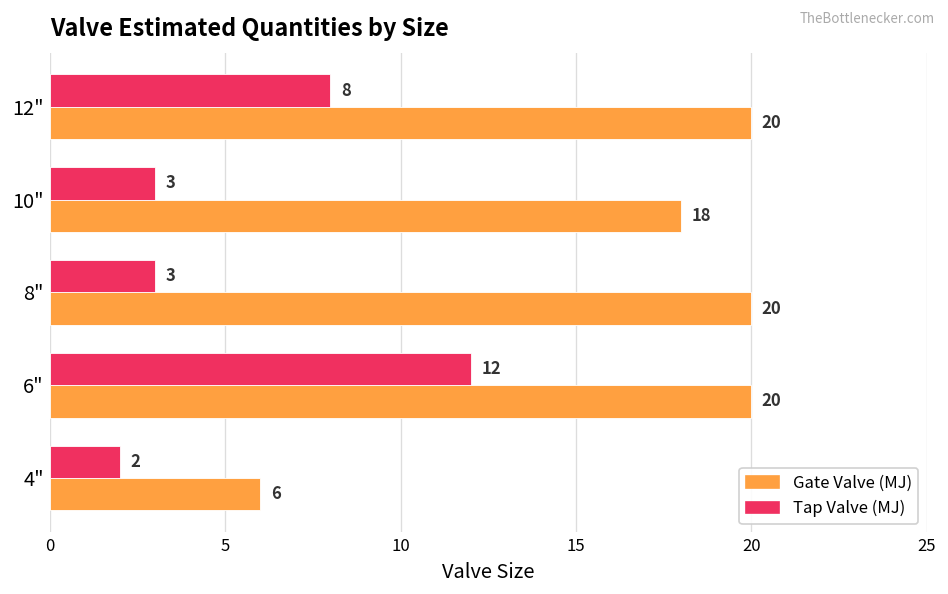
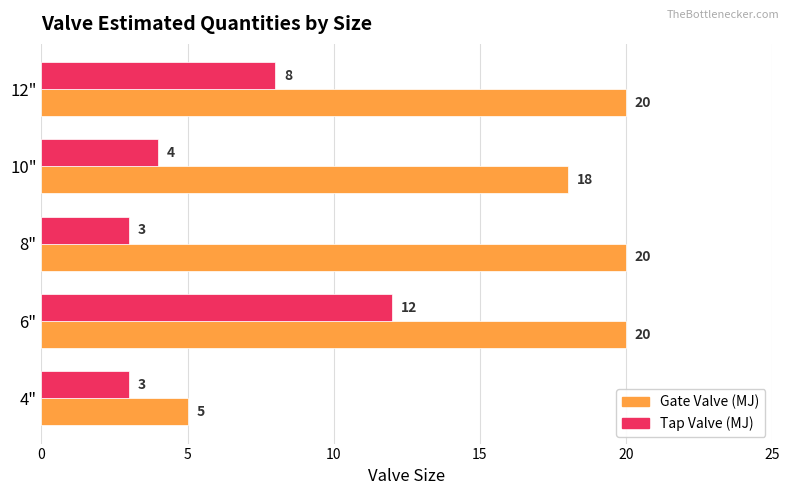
Tap Valve (MJ), 10": 3 -> 4
Tap Valve (MJ), 4": 2 -> 3
Gate Valve (MJ), 4": 6 -> 5
